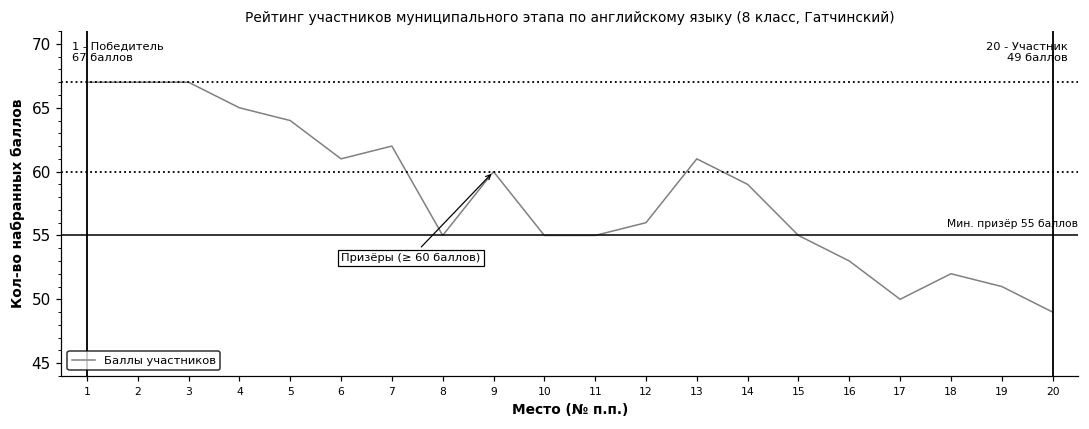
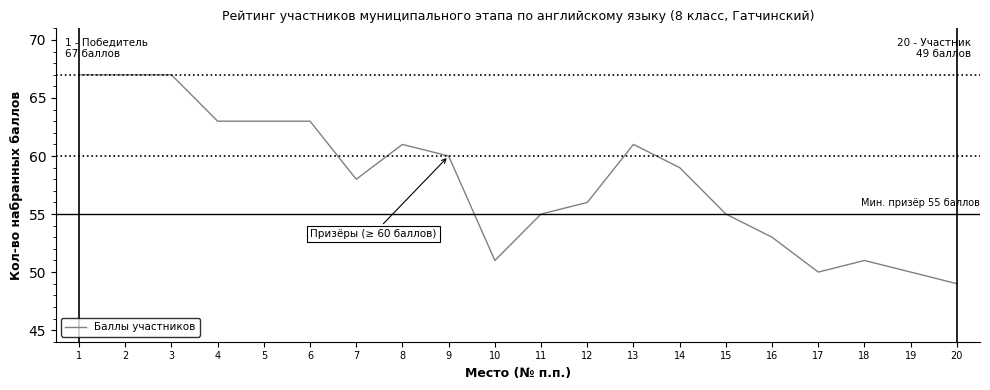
4: 65 -> 63
5: 64 -> 63
6: 61 -> 63
7: 62 -> 58
8: 55 -> 61
10: 55 -> 51
18: 52 -> 51
19: 51 -> 50
